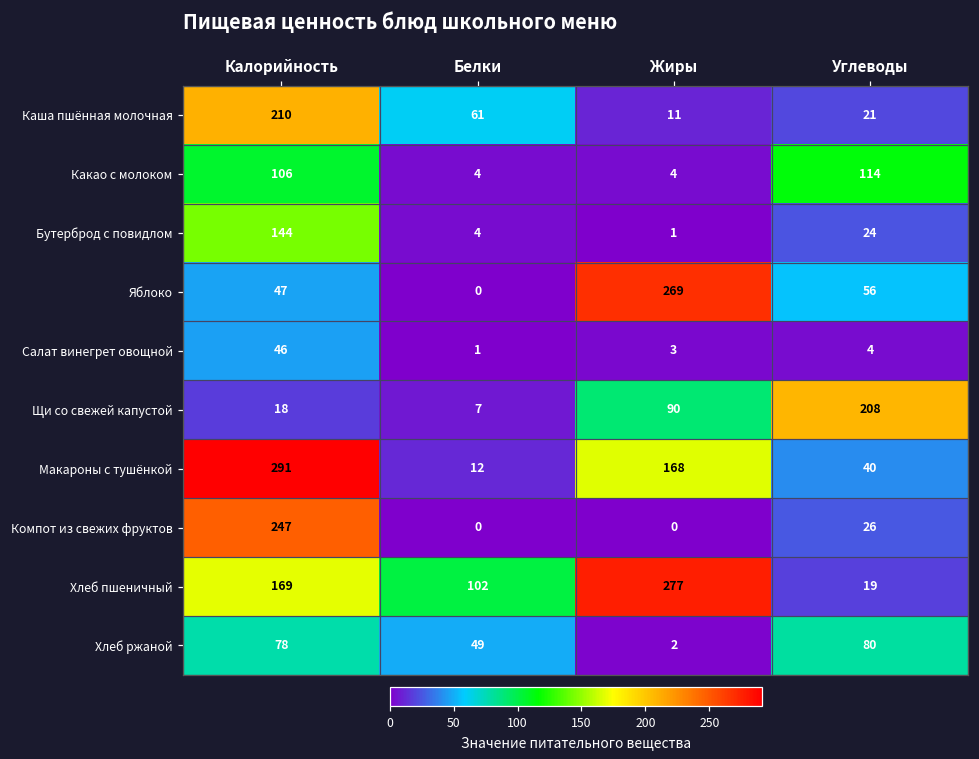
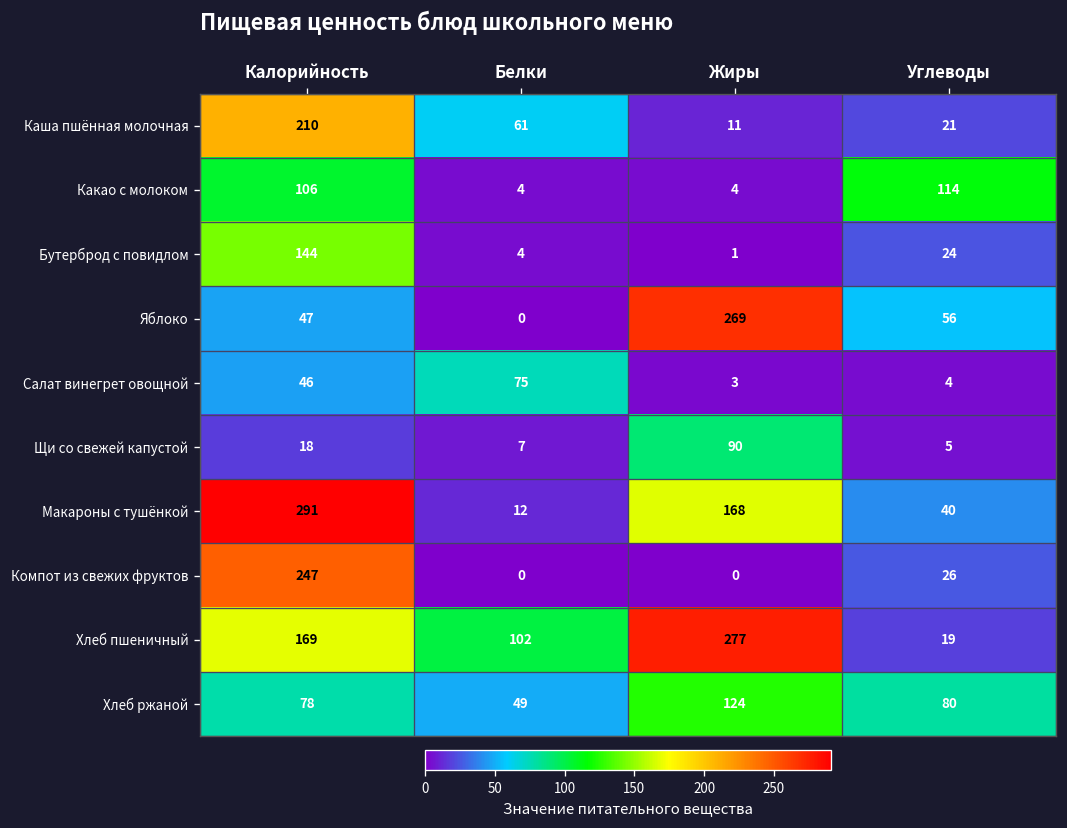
Салат винегрет овощной, Белки: 1 -> 75
Щи со свежей капустой, Углеводы: 208 -> 5
Хлеб ржаной, Жиры: 2 -> 124
